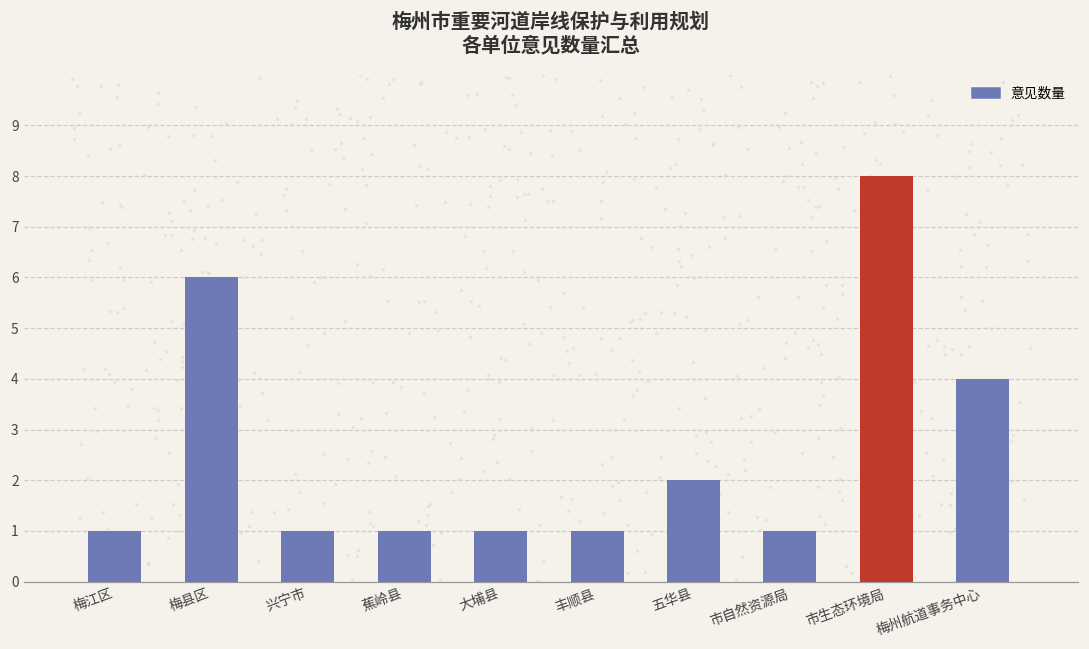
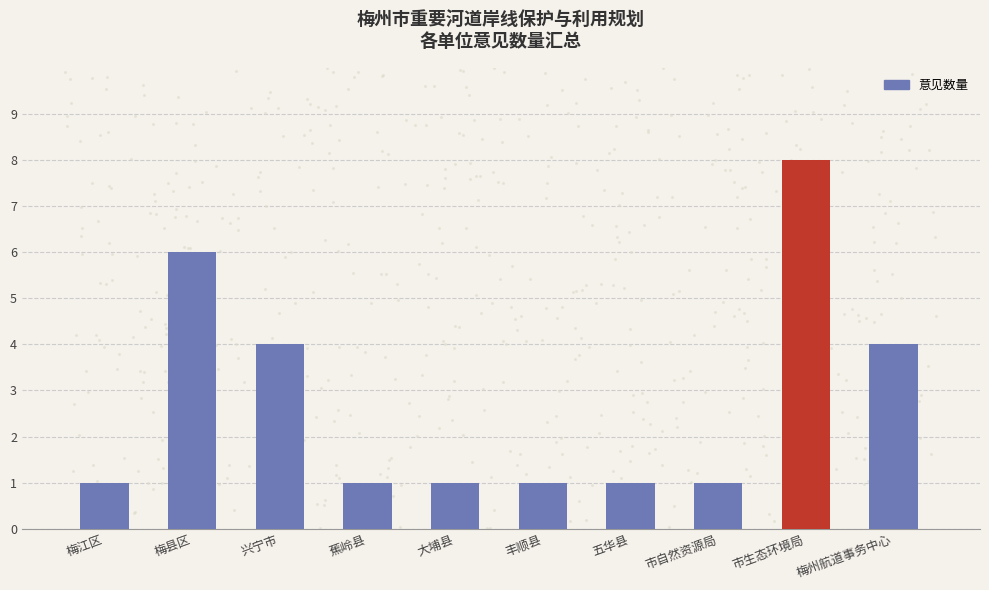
意见数量, 兴宁市: 1 -> 4
意见数量, 五华县: 2 -> 1
